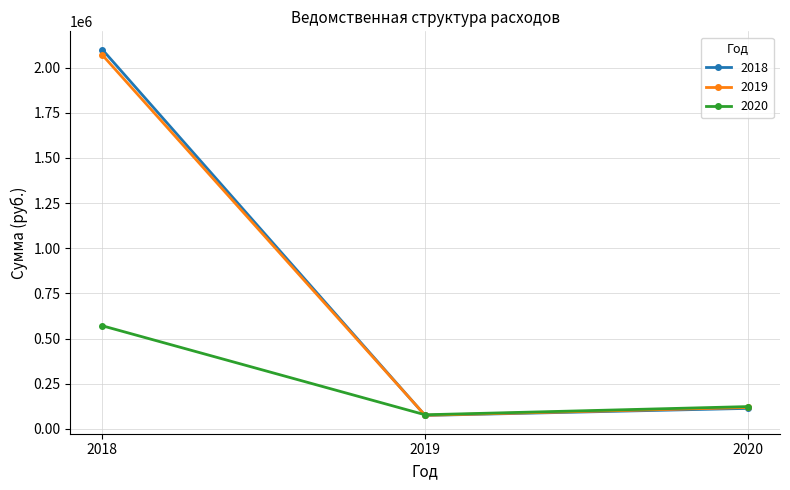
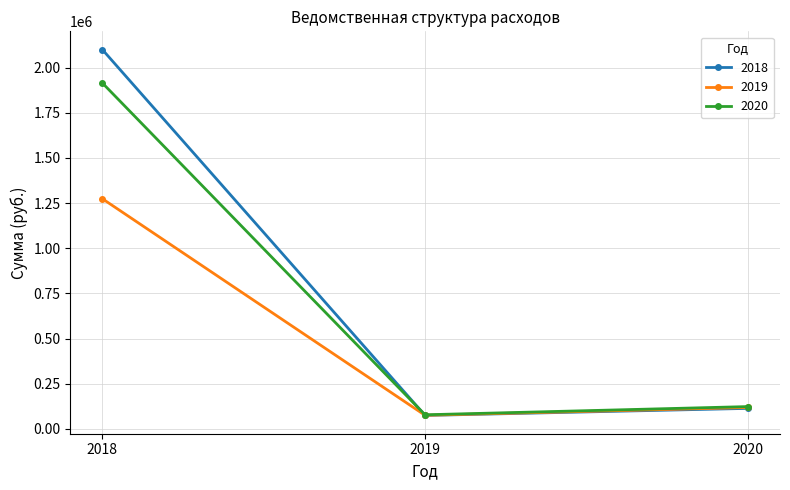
2019, 2018: 2070000 -> 1270000
2020, 2018: 570000 -> 1920000
